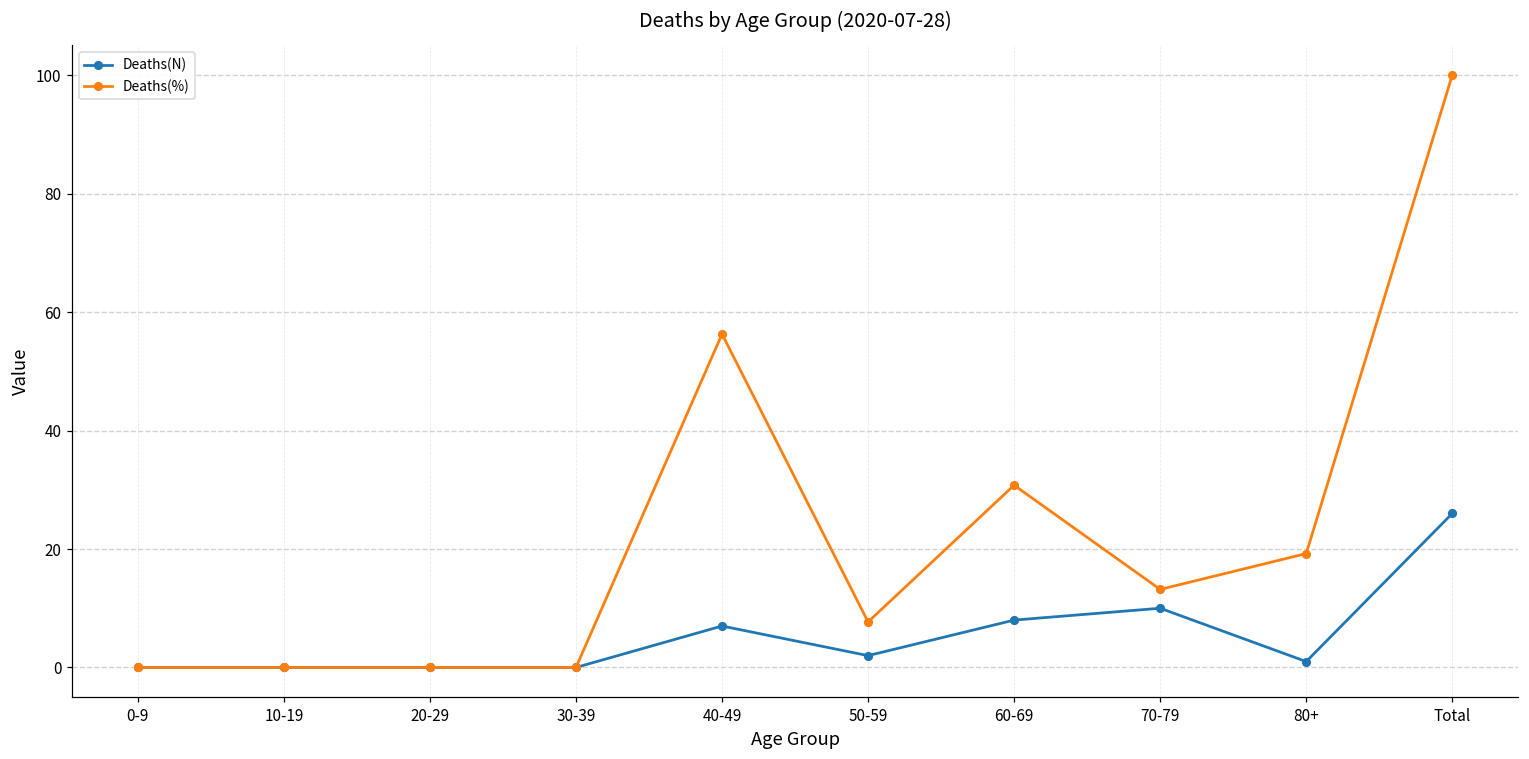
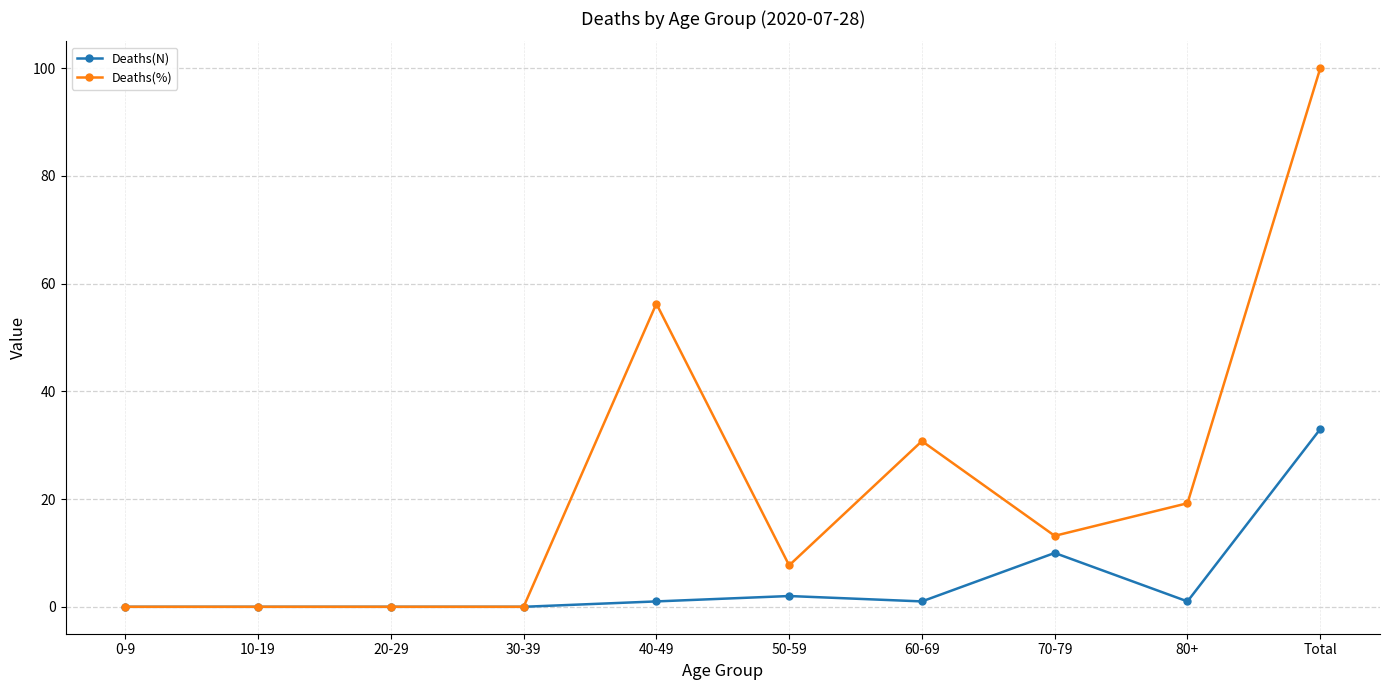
Deaths(N), 40-49: 7 -> 1
Deaths(N), 60-69: 8 -> 1
Deaths(N), Total: 26 -> 33
